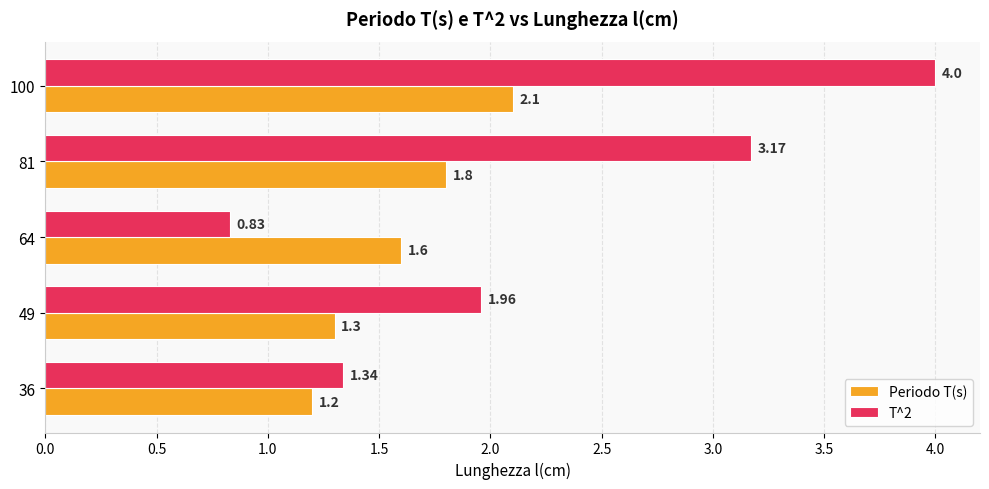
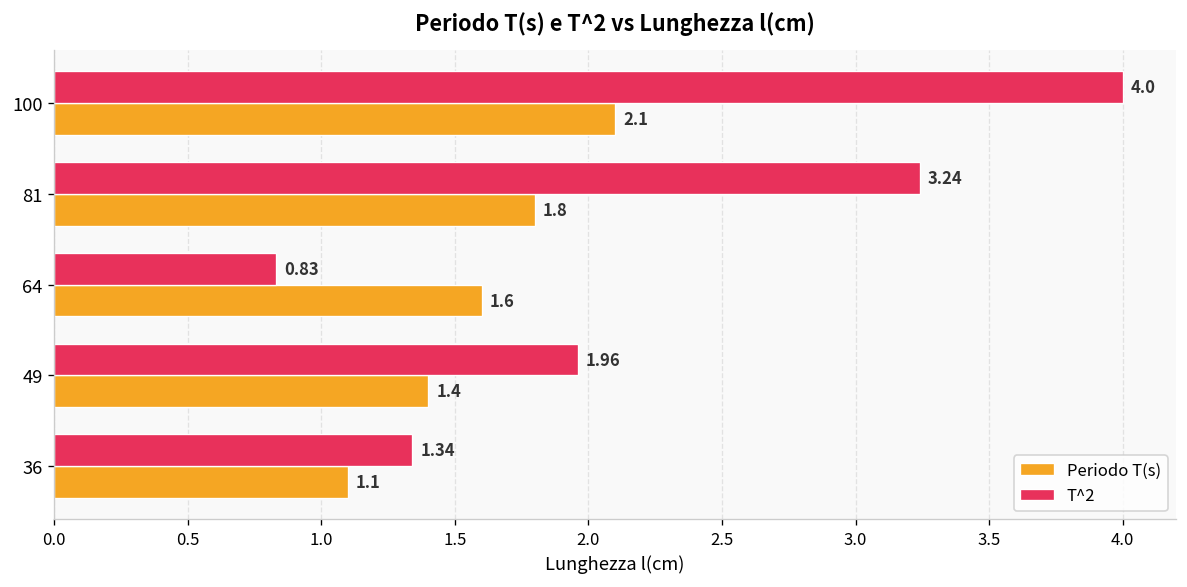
T^2, 81: 3.17 -> 3.24
Periodo T(s), 49: 1.3 -> 1.4
Periodo T(s), 36: 1.2 -> 1.1
